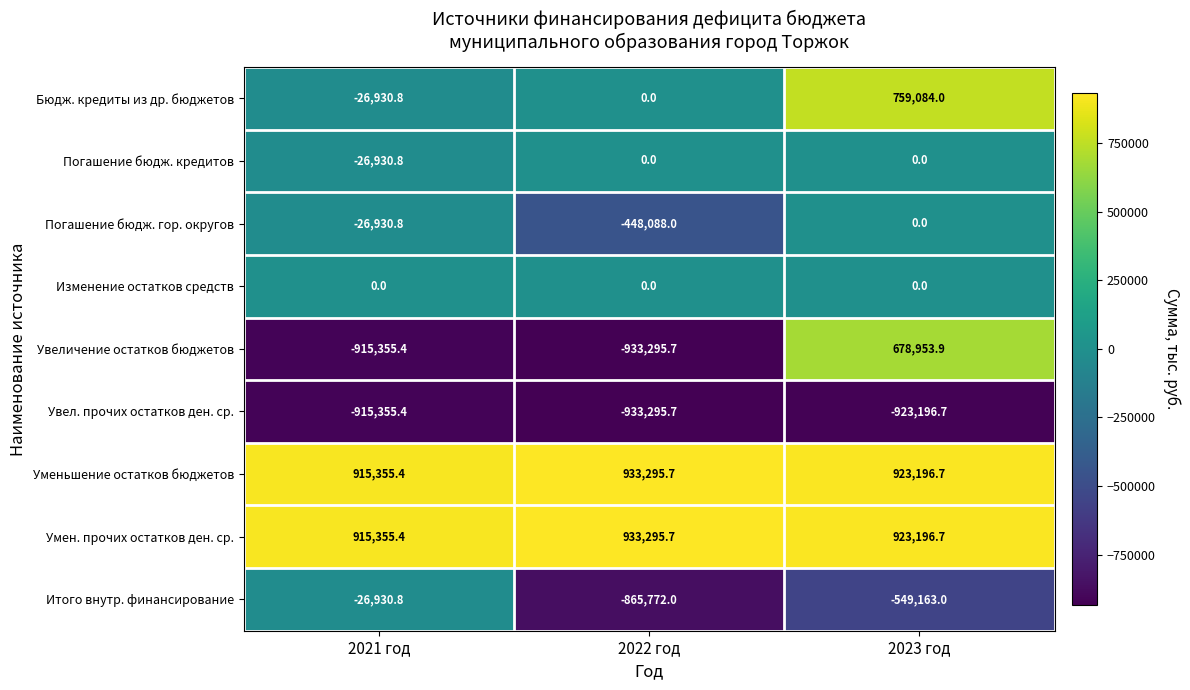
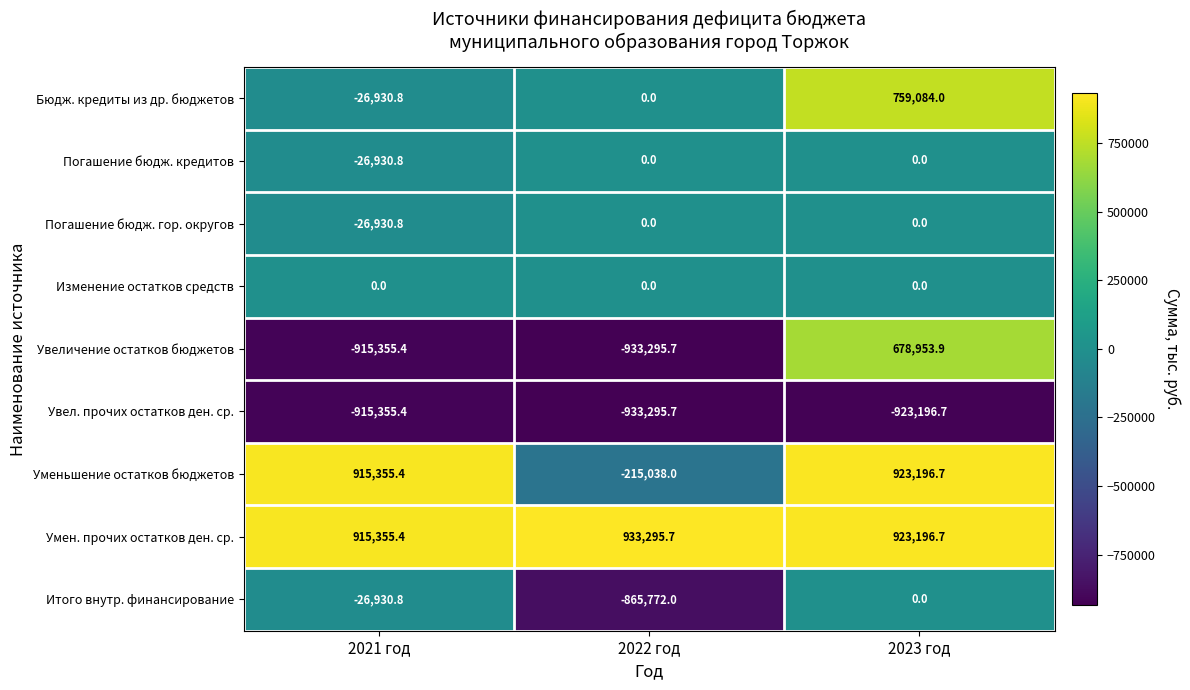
Погашение бюдж. гор. округов, 2022 год: -448,088.0 -> 0.0
Уменьшение остатков бюджетов, 2022 год: 933,295.7 -> -215,038.0
Итого внутр. финансирование, 2023 год: -549,163.0 -> 0.0
